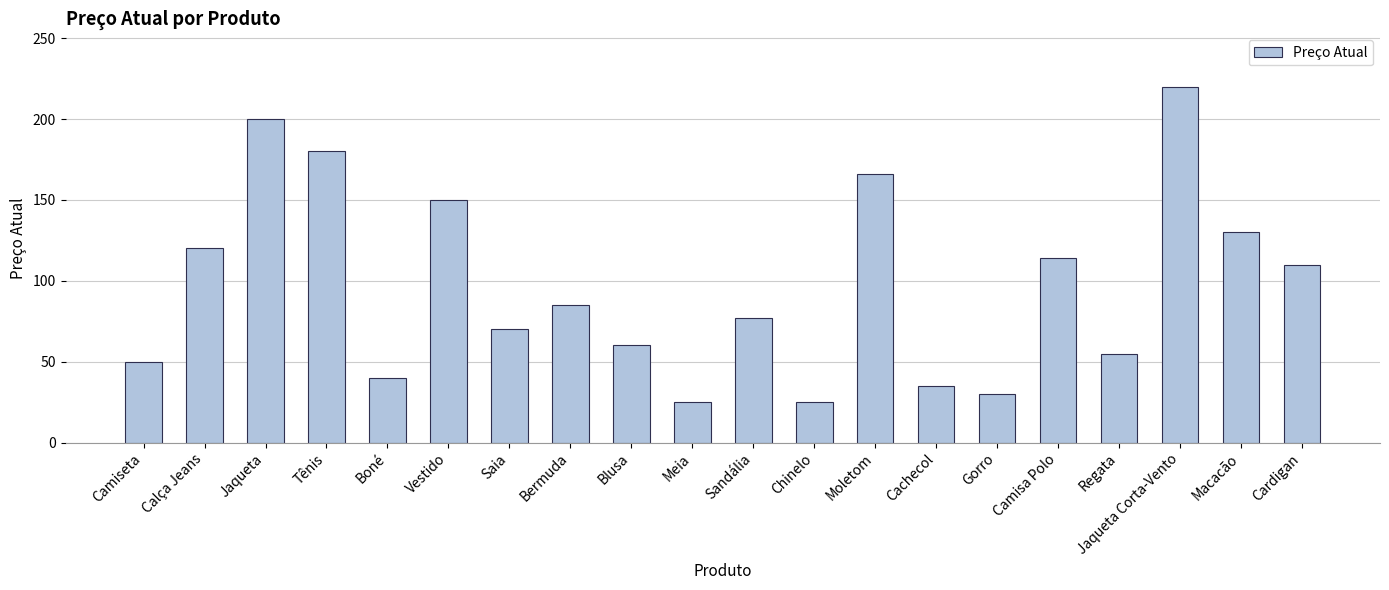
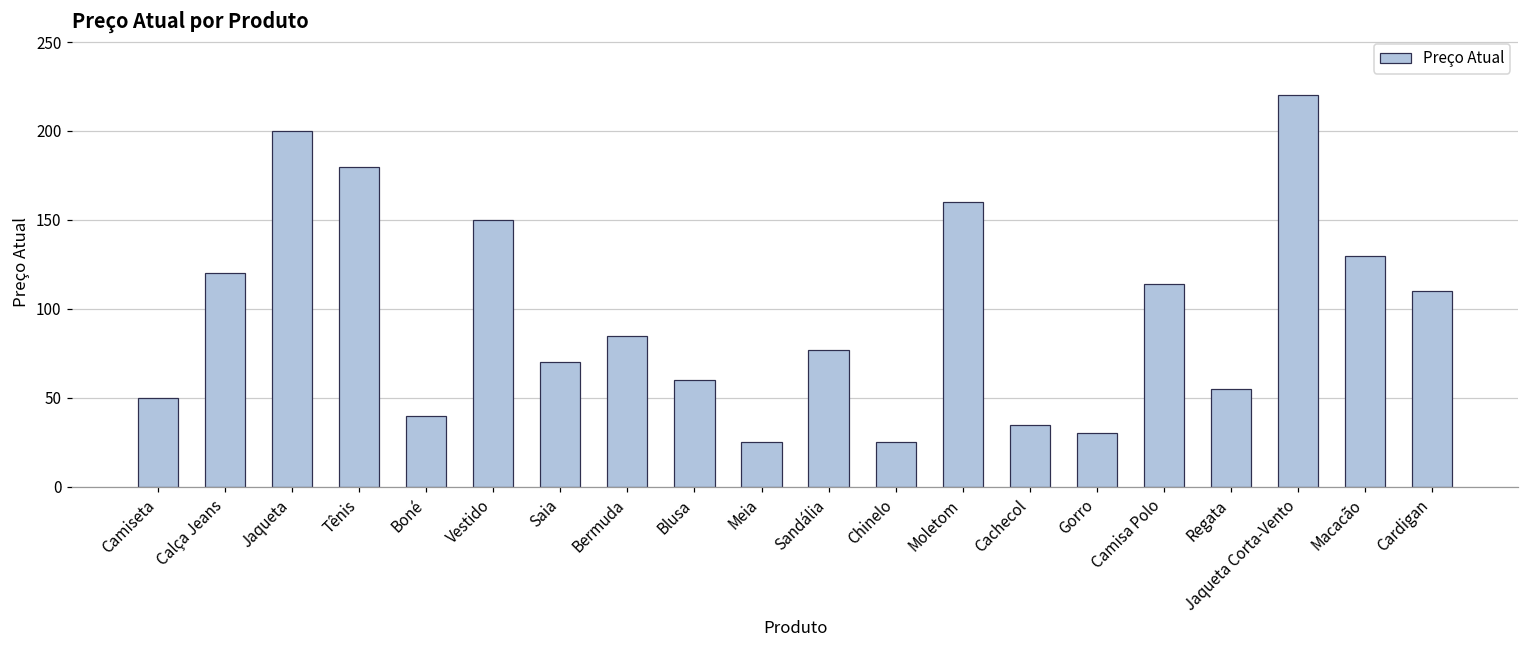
Moletom: 166 -> 160
